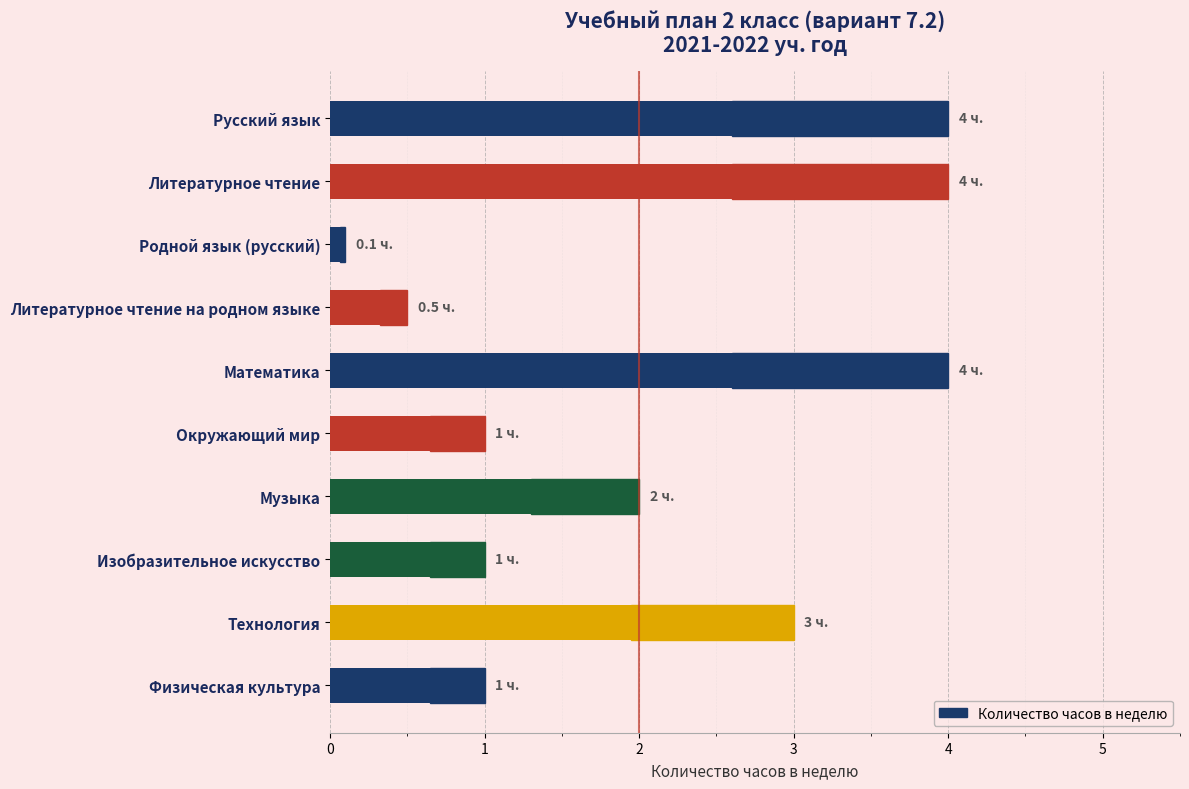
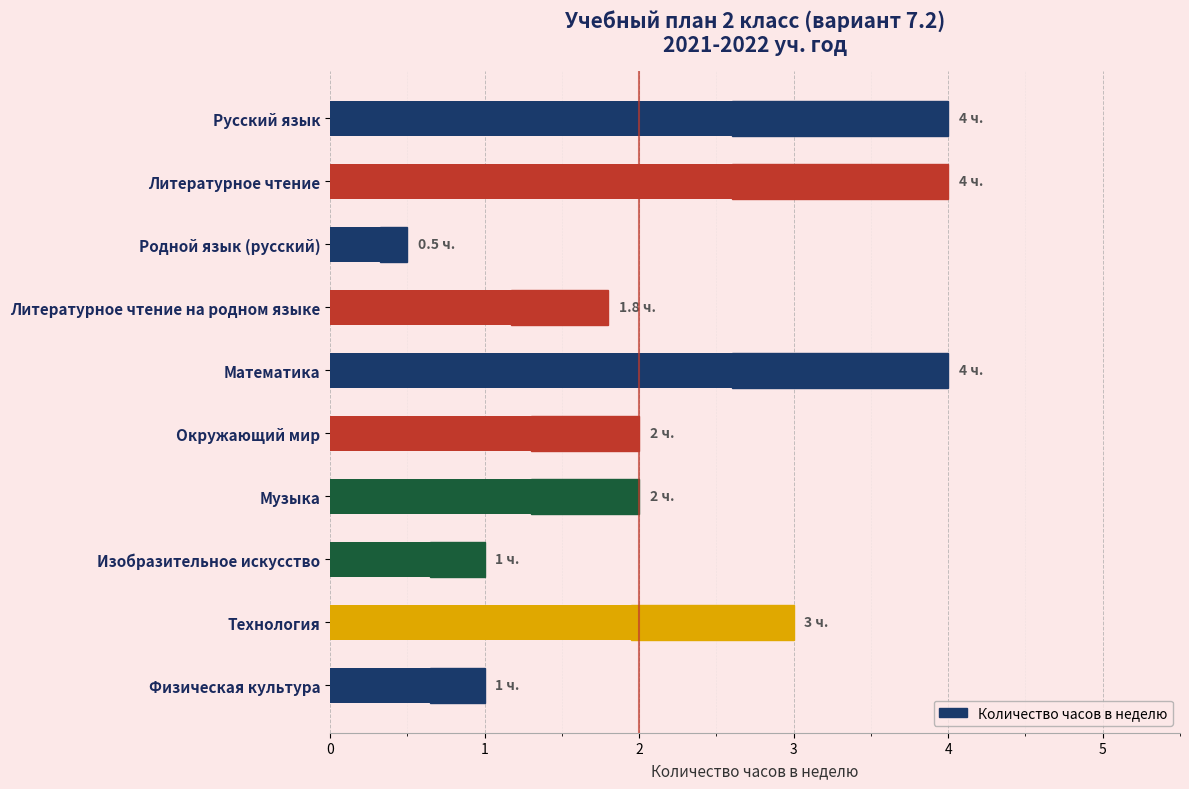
Количество часов в неделю, Родной язык (русский): 0.1 -> 0.5
Количество часов в неделю, Литературное чтение на родном языке: 0.5 -> 1.8
Количество часов в неделю, Окружающий мир: 1 -> 2
